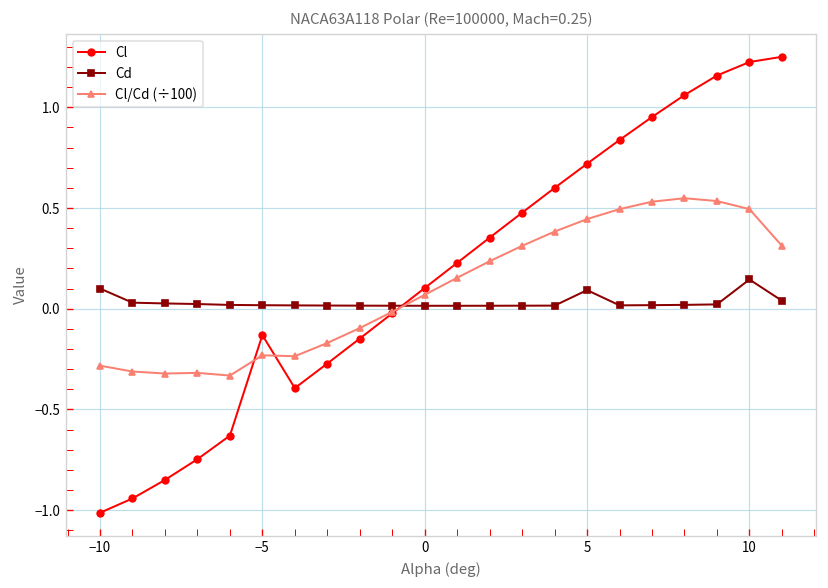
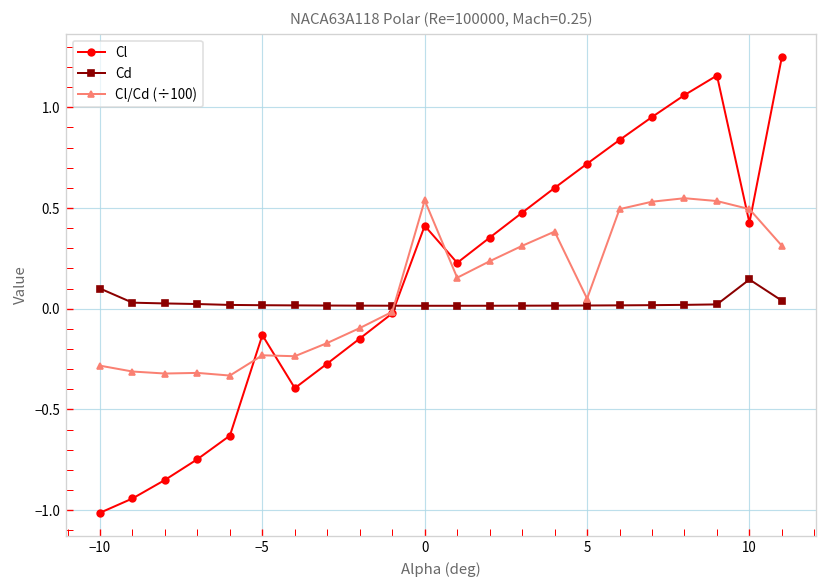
Cl, 0: 0.10 -> 0.41
Cl/Cd (÷100), 0: 0.07 -> 0.54
Cd, 5: 0.09 -> 0.02
Cl/Cd (÷100), 5: 0.45 -> 0.05
Cl, 10: 1.23 -> 0.43
